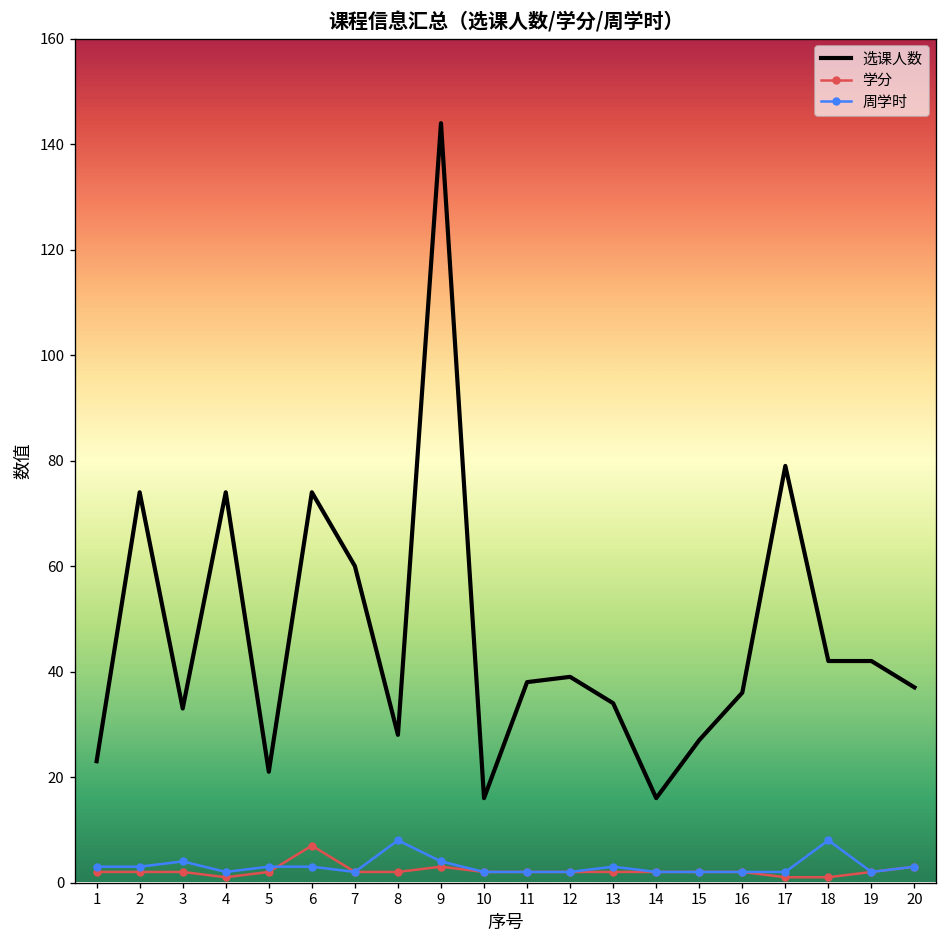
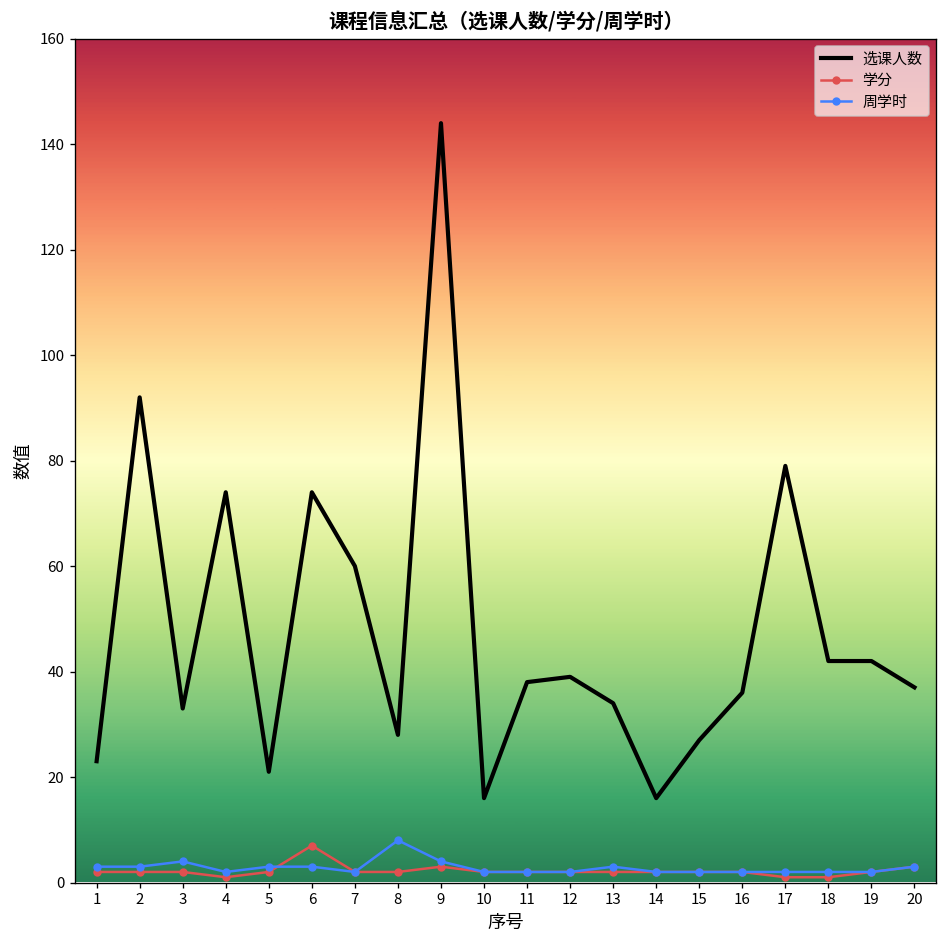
选课人数, 2: 74 -> 92
周学时, 18: 8 -> 2
